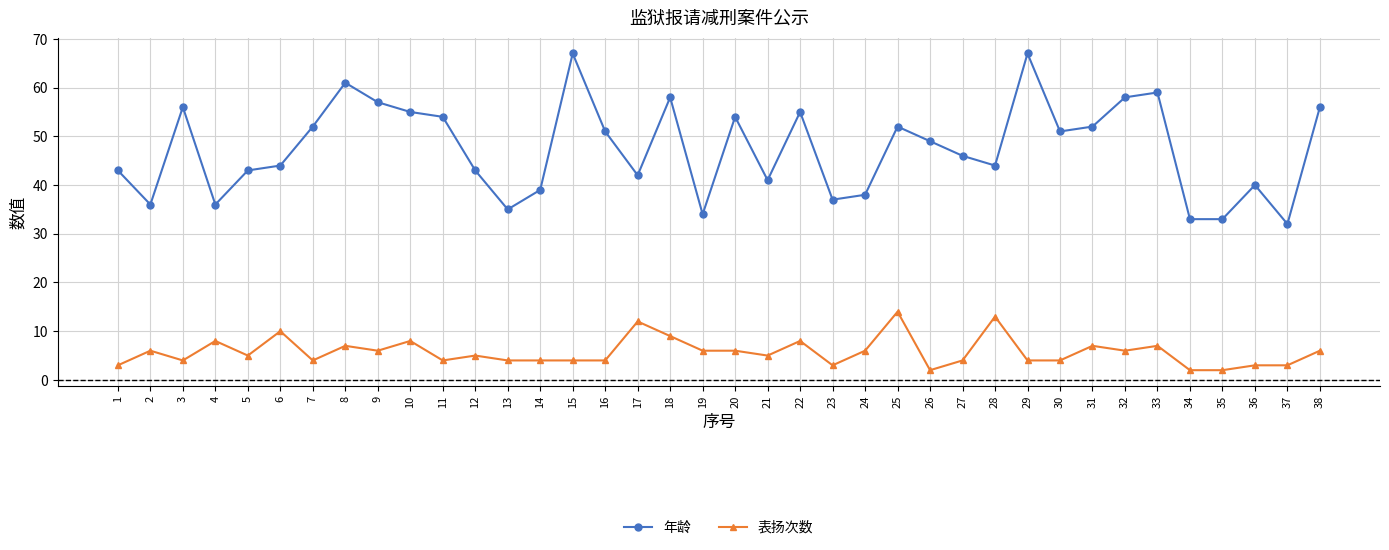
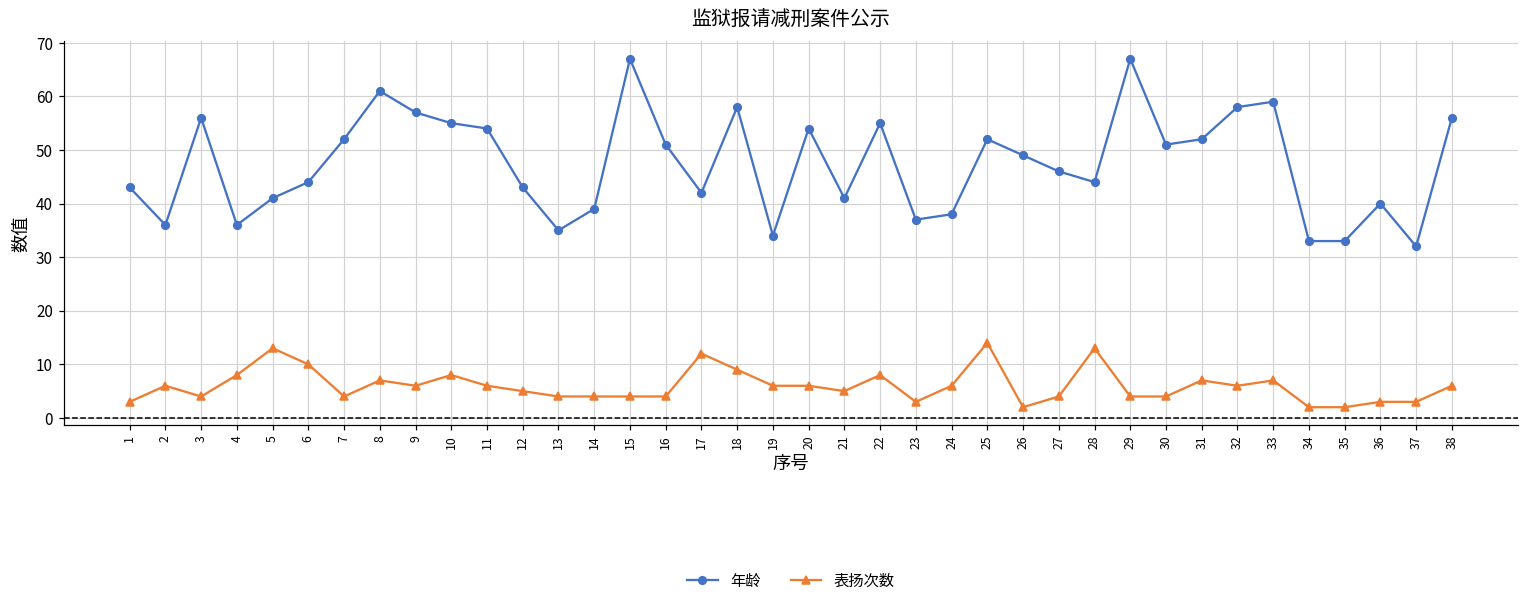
年龄, 5: 43 -> 41
表扬次数, 5: 5 -> 13
表扬次数, 11: 4 -> 6
